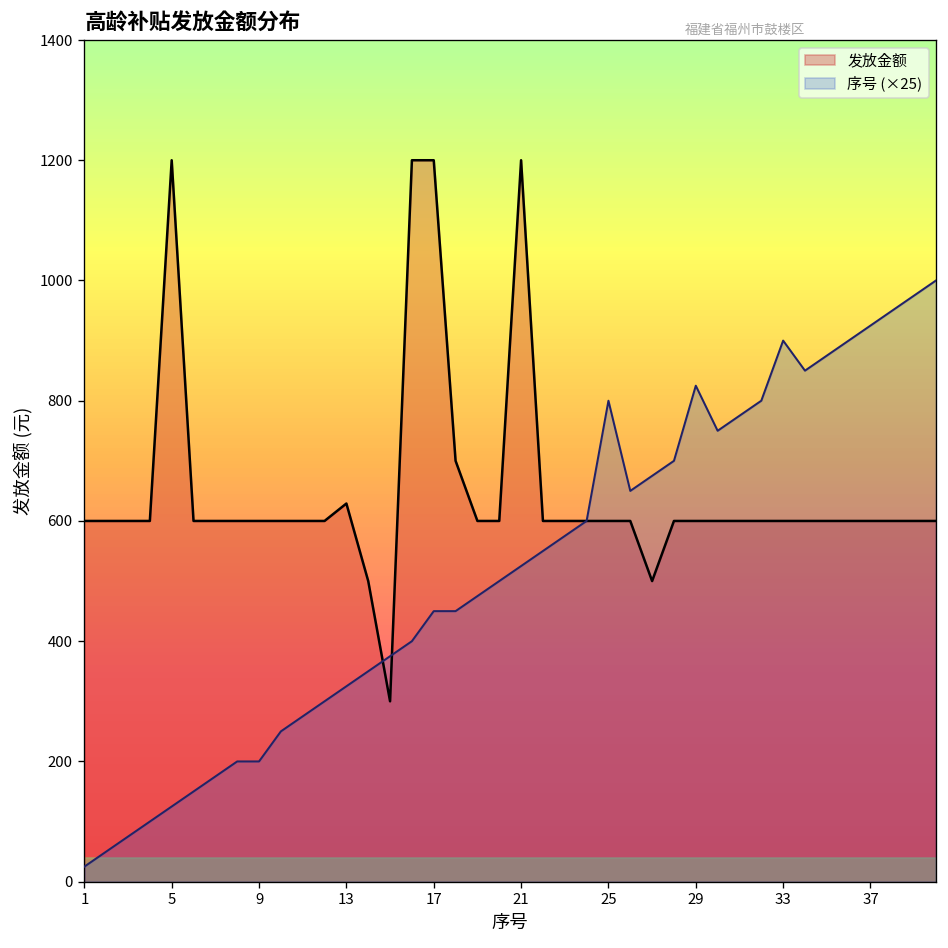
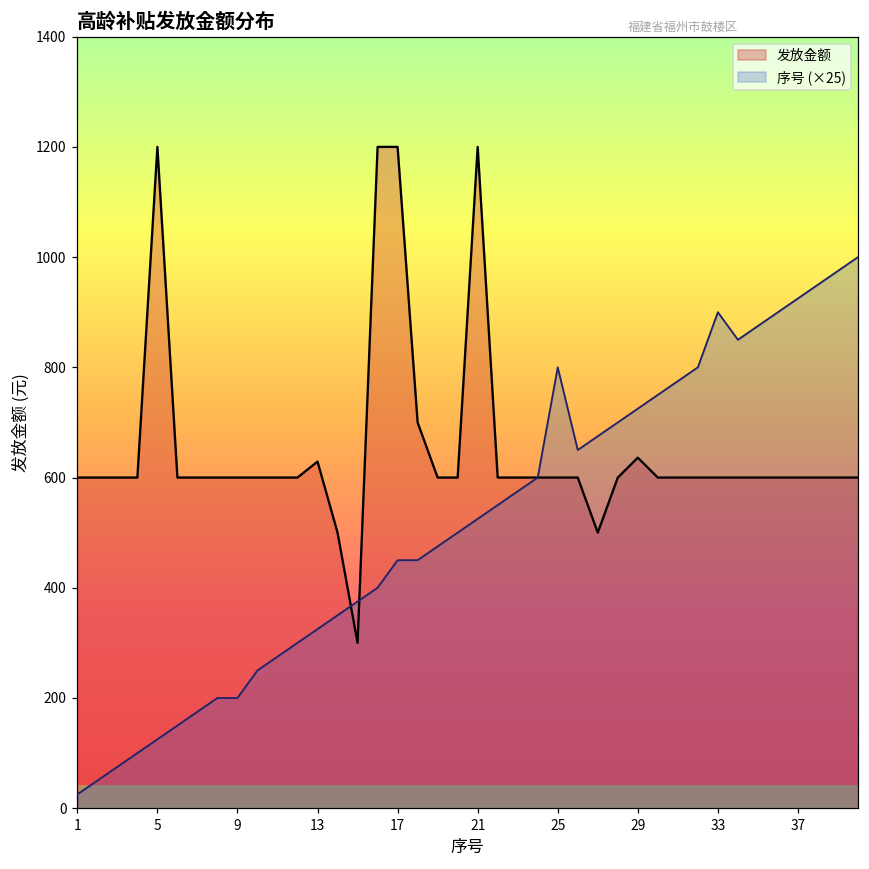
发放金额, 29: 600 -> 640
序号 (×25), 29: 830 -> 730
